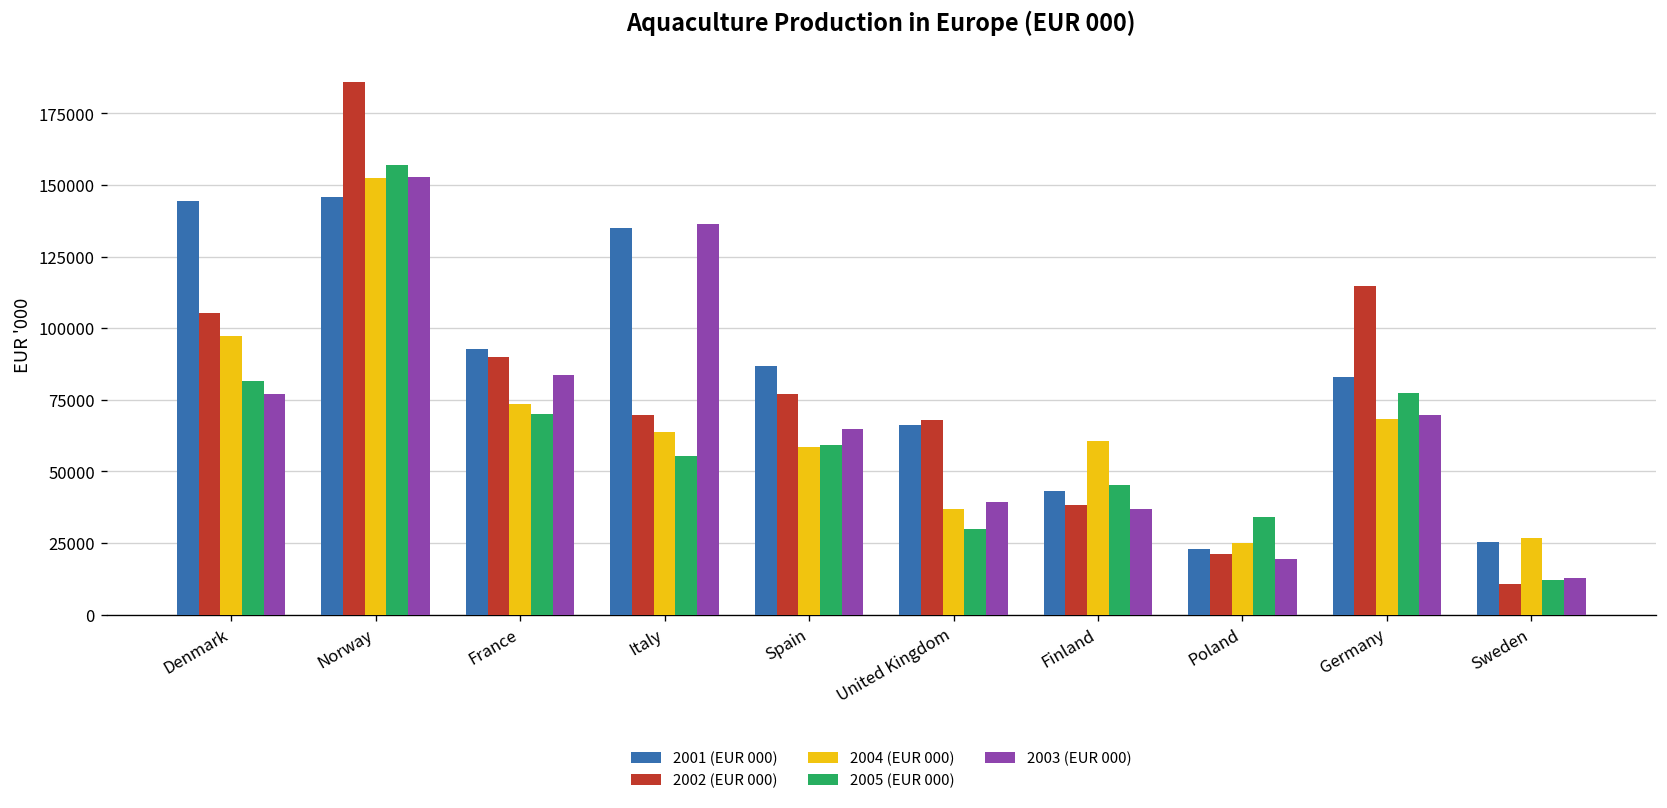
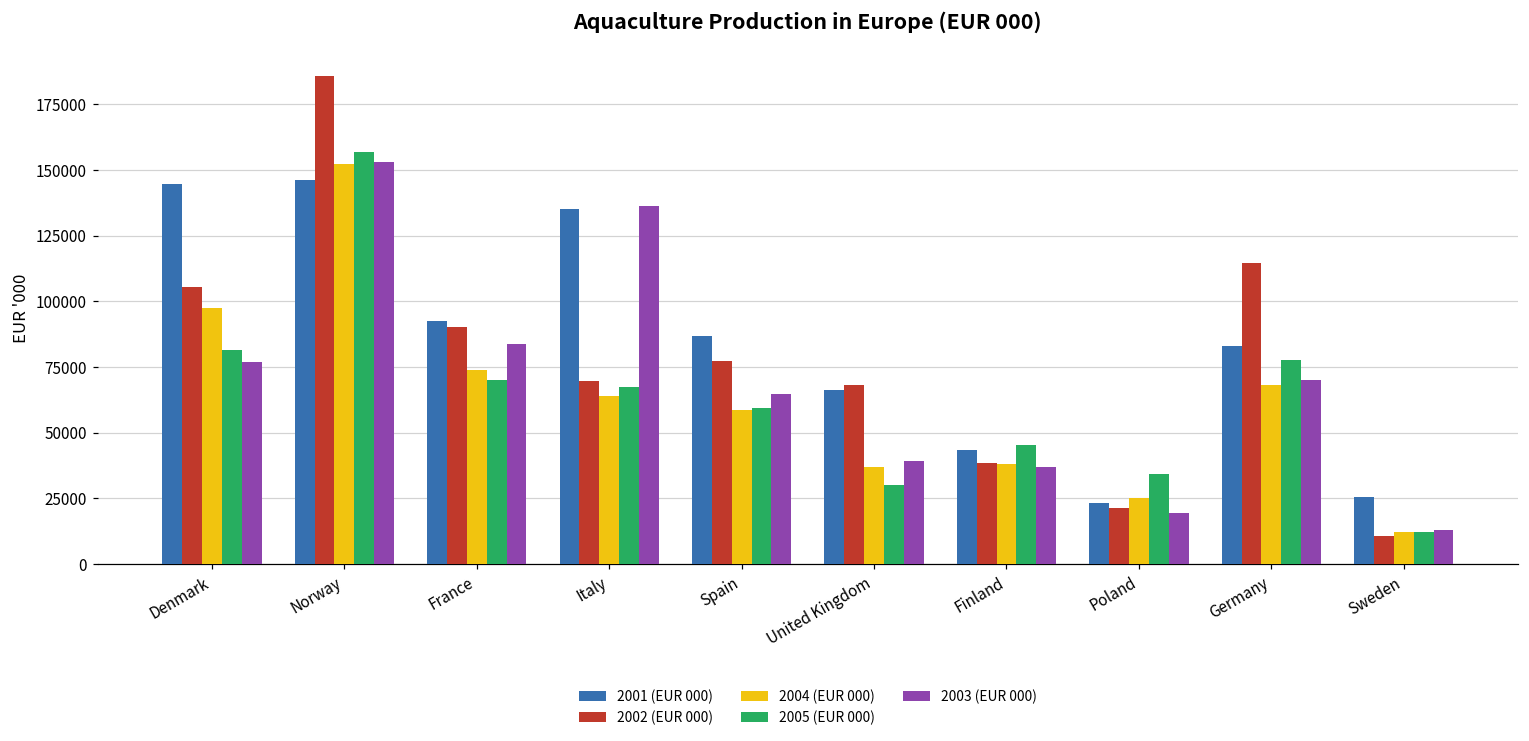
2005 (EUR 000), Italy: 56000 -> 67000
2004 (EUR 000), Finland: 61000 -> 38000
2004 (EUR 000), Sweden: 27000 -> 12000
